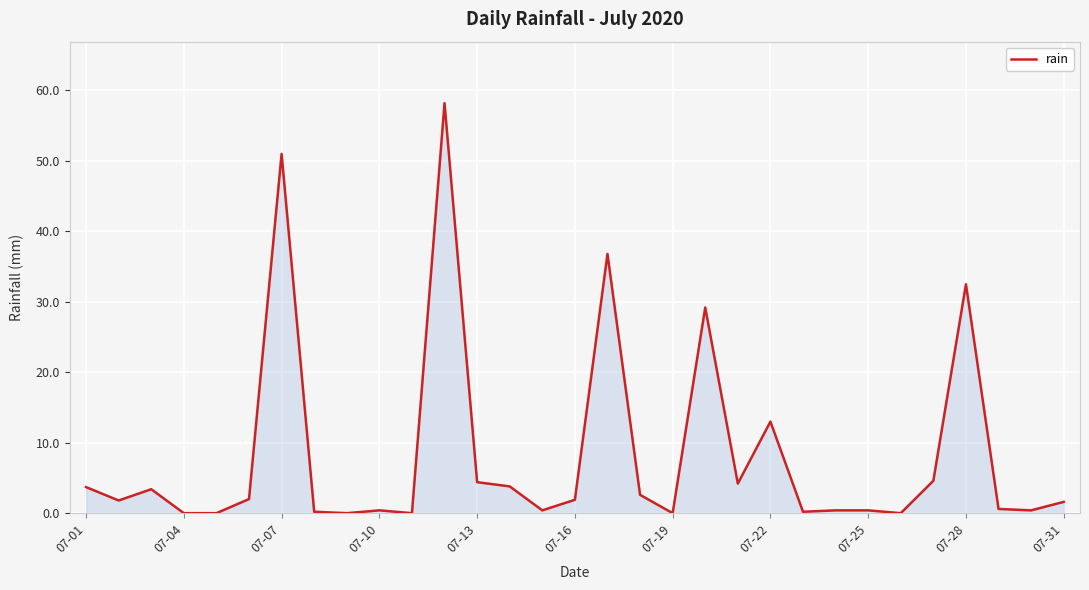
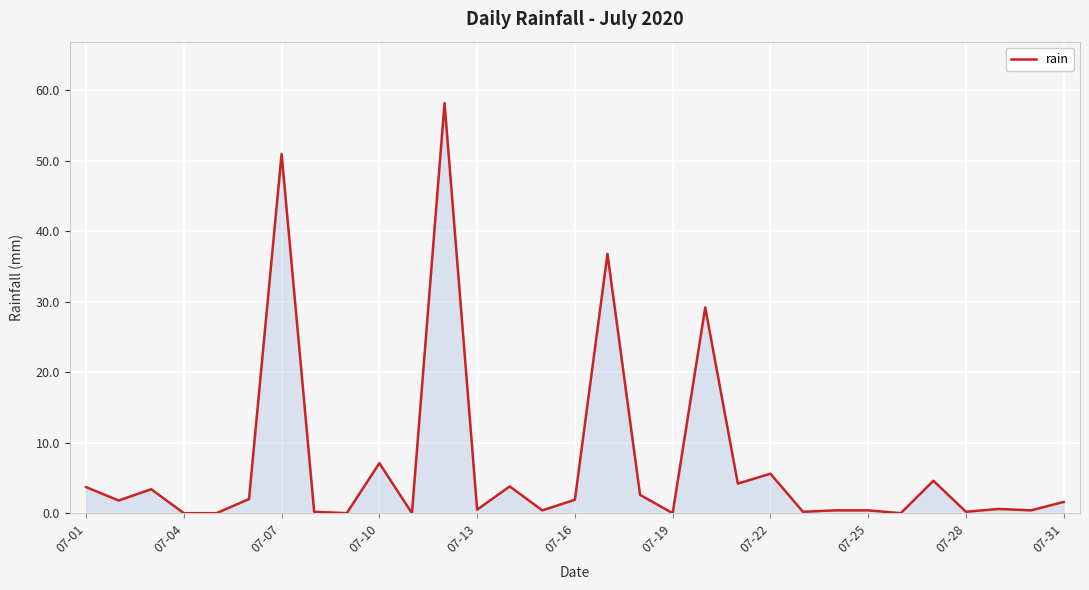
07-10: 0 -> 7
07-13: 4 -> 1
07-22: 13 -> 6
07-28: 33 -> 0
